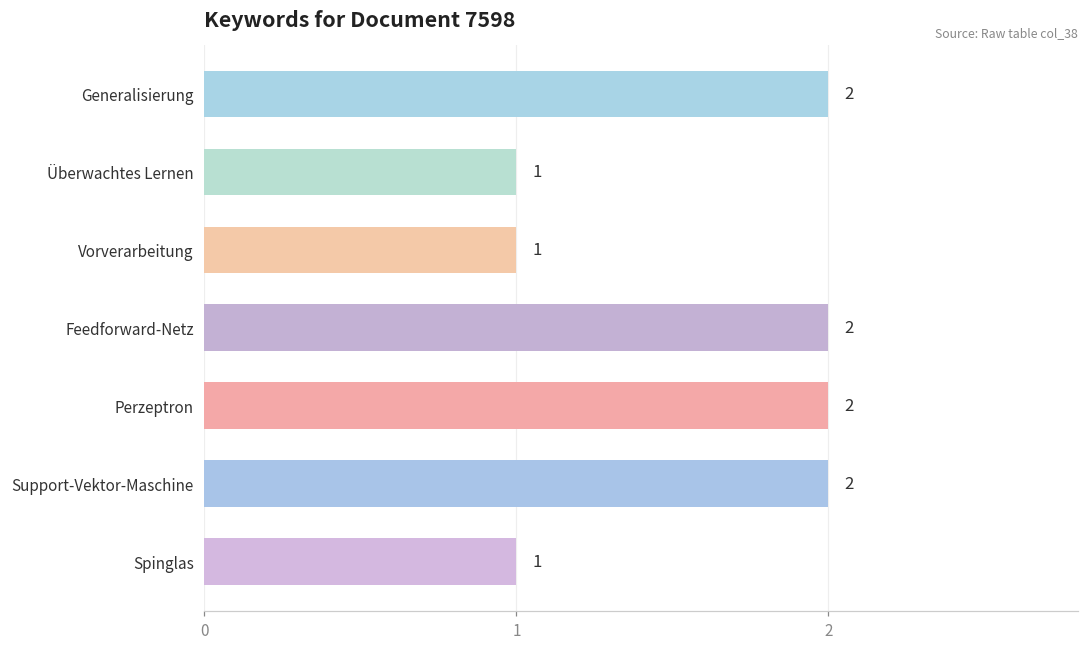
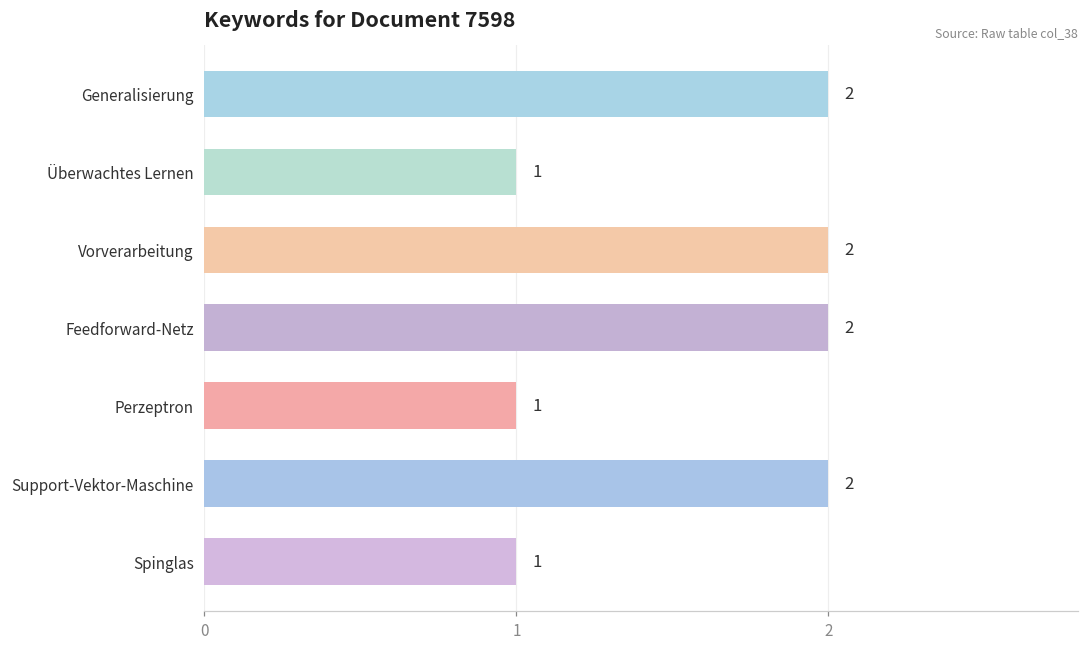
Vorverarbeitung: 1 -> 2
Perzeptron: 2 -> 1
